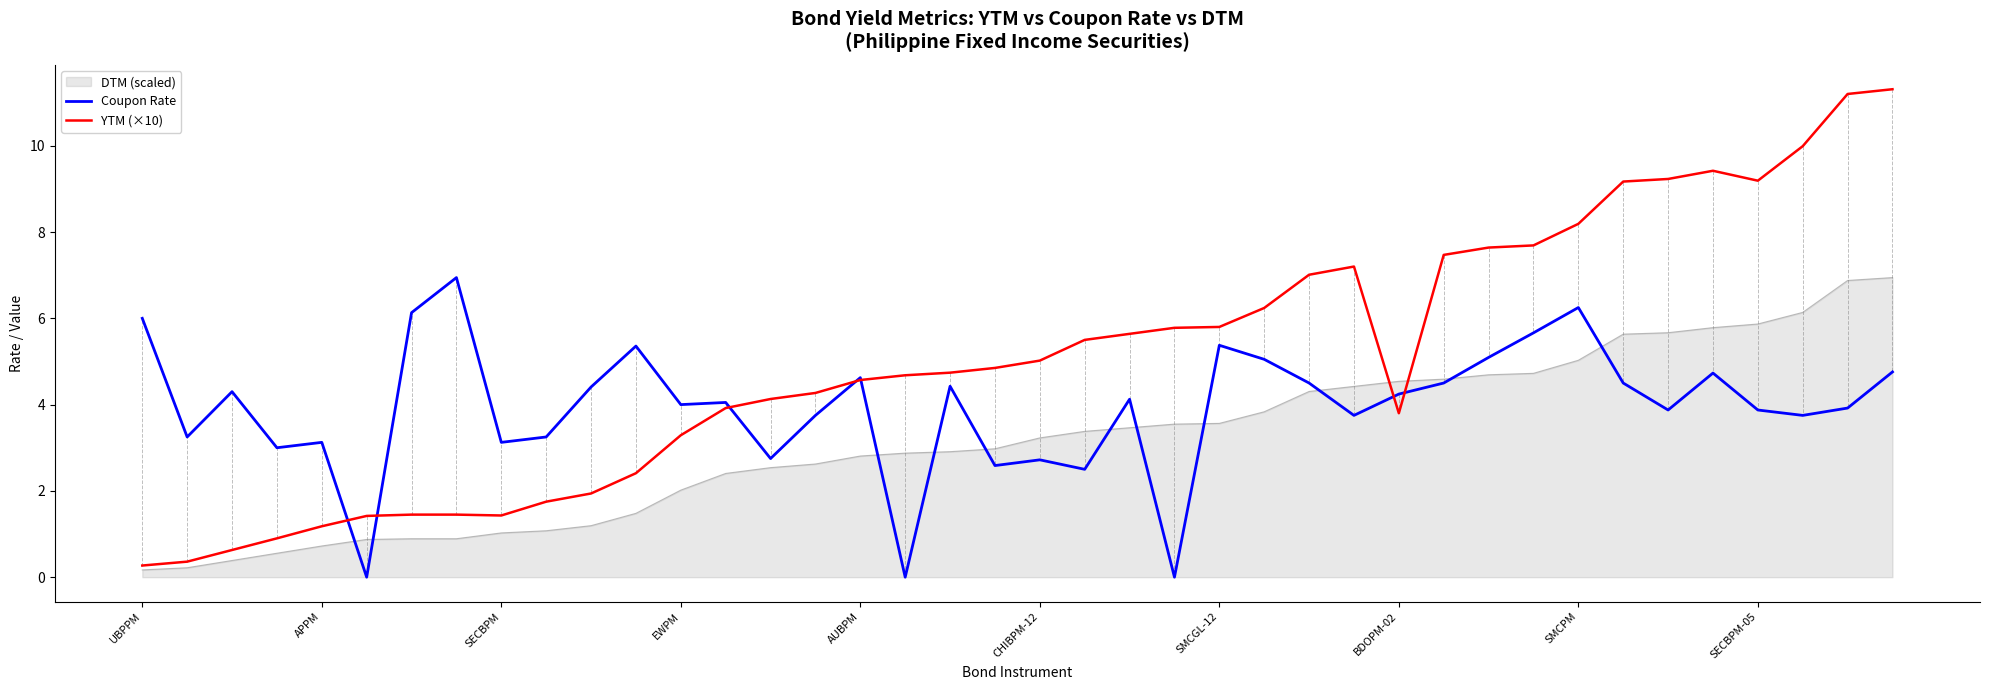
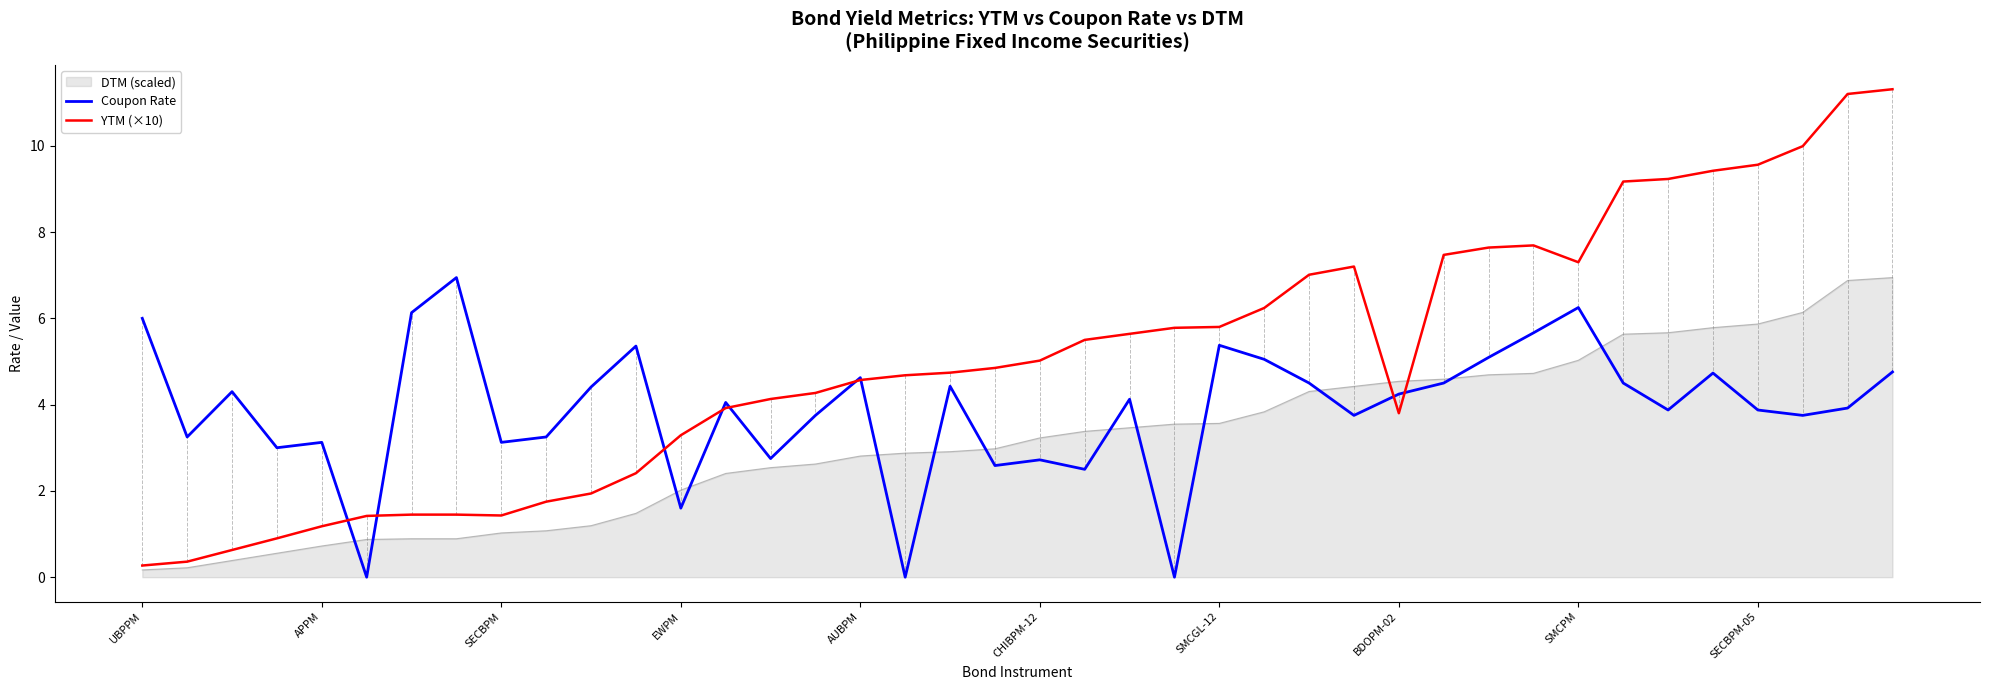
Coupon Rate, EWPM: 4.0 -> 1.6
YTM (×10), SMCPM: 8.2 -> 7.3
YTM (×10), SECBPM-05: 9.2 -> 9.6
